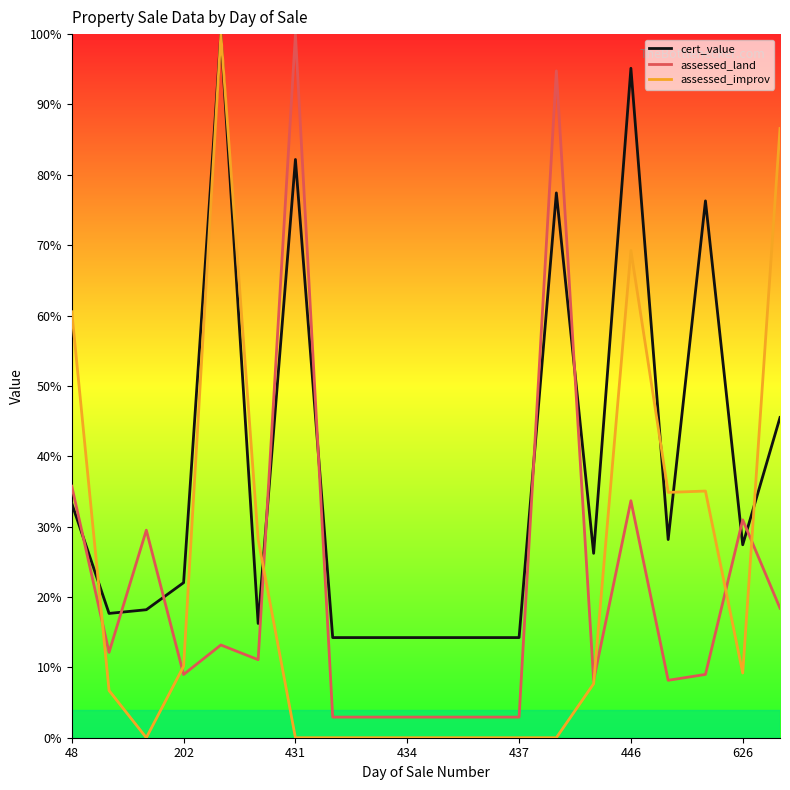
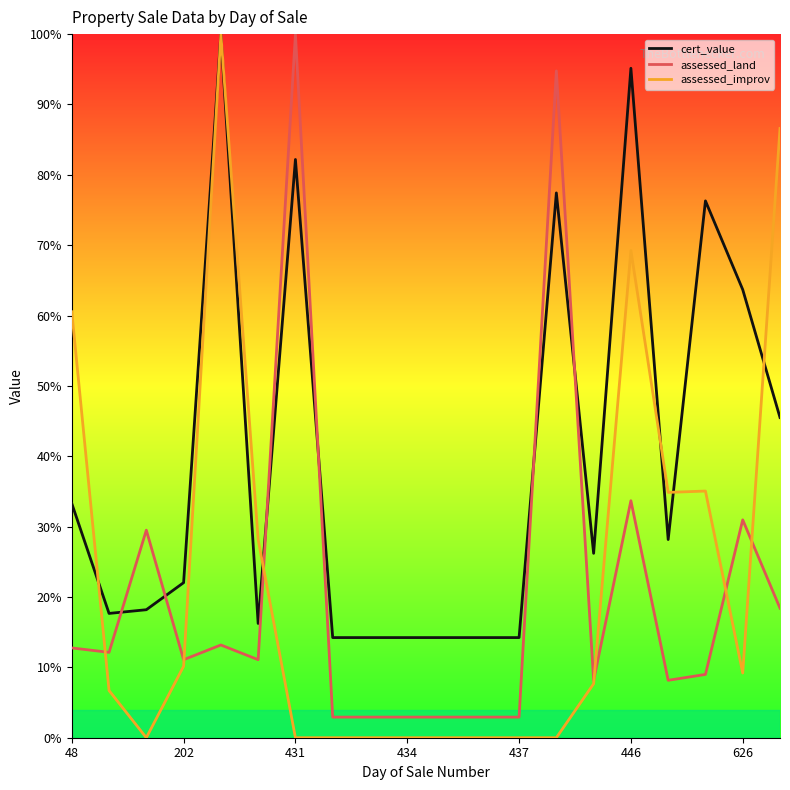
assessed_land, 48: 36% -> 13%
assessed_land, 202: 9% -> 11%
cert_value, 626: 27% -> 64%
